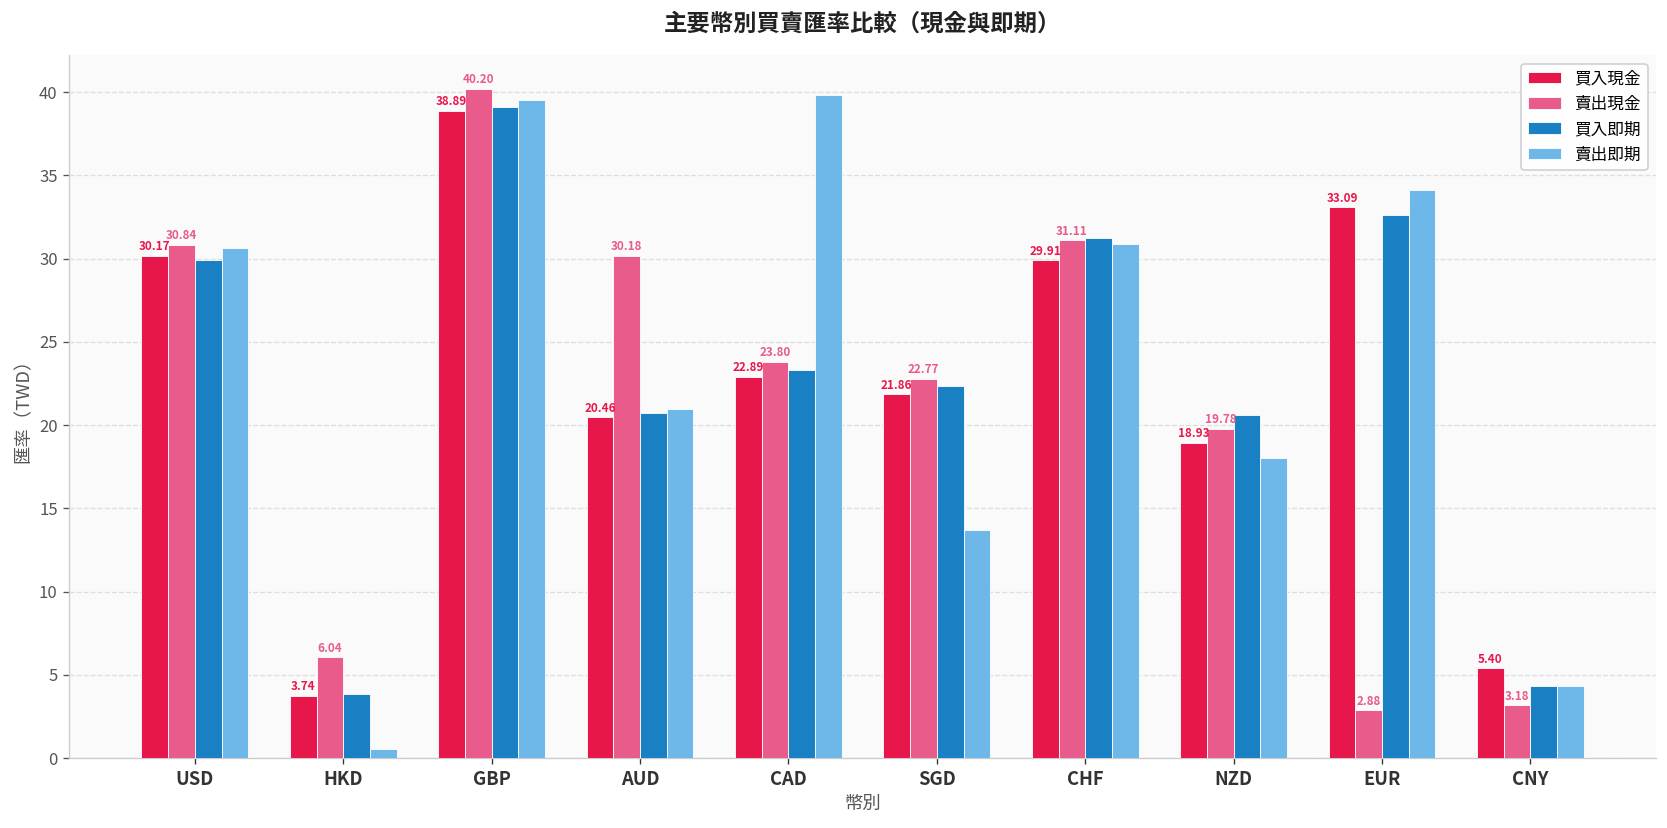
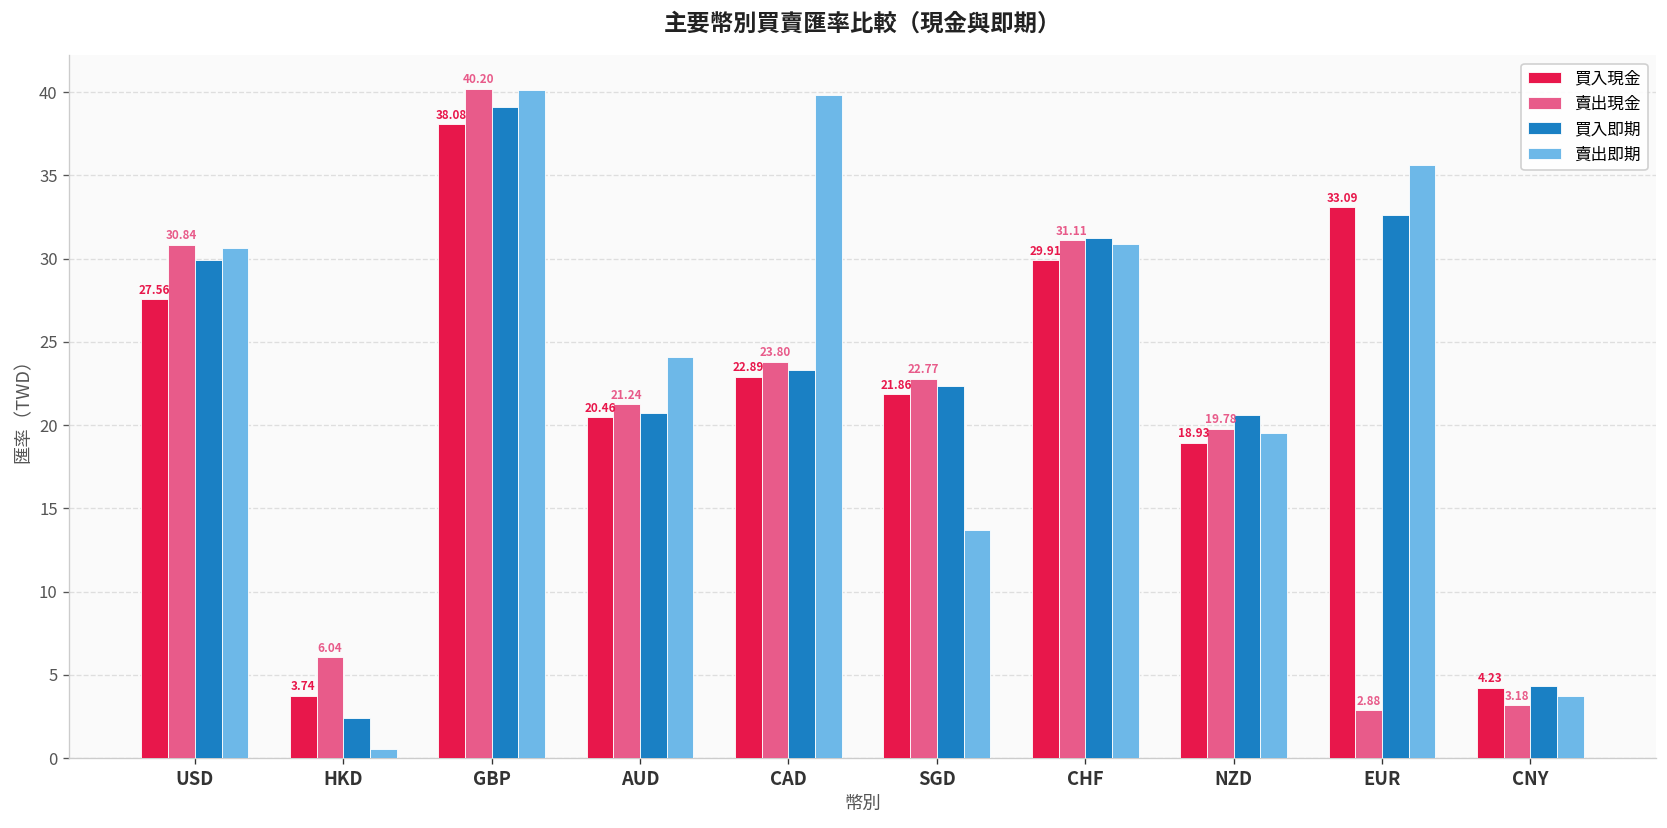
買入現金, USD: 30.17 -> 27.56
買入即期, HKD: 3.9 -> 2.4
買入現金, GBP: 38.89 -> 38.08
賣出即期, GBP: 39.5 -> 40.1
賣出現金, AUD: 30.18 -> 21.24
賣出即期, AUD: 21.0 -> 24.1
賣出即期, NZD: 18.1 -> 19.5
賣出即期, EUR: 34.1 -> 35.7
買入現金, CNY: 5.40 -> 4.23
賣出即期, CNY: 4.4 -> 3.7
